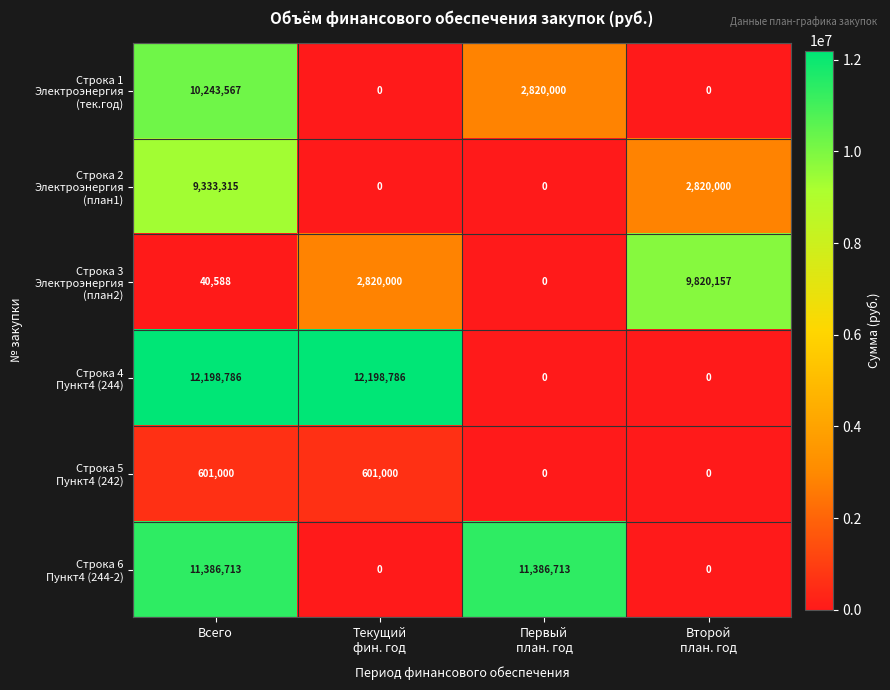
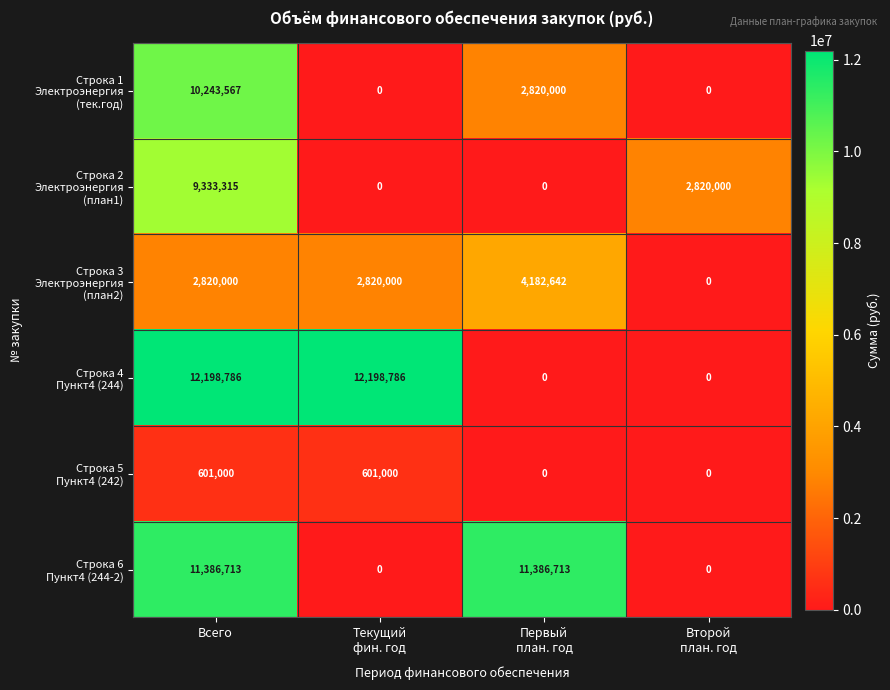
Строка 3 Электроэнергия (план2), Всего: 40,588 -> 2,820,000
Строка 3 Электроэнергия (план2), Первый план. год: 0 -> 4,182,642
Строка 3 Электроэнергия (план2), Второй план. год: 9,820,157 -> 0
